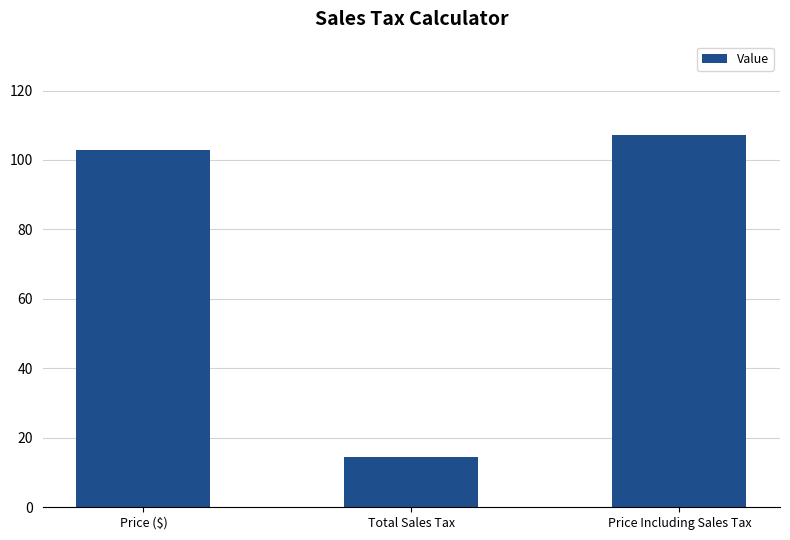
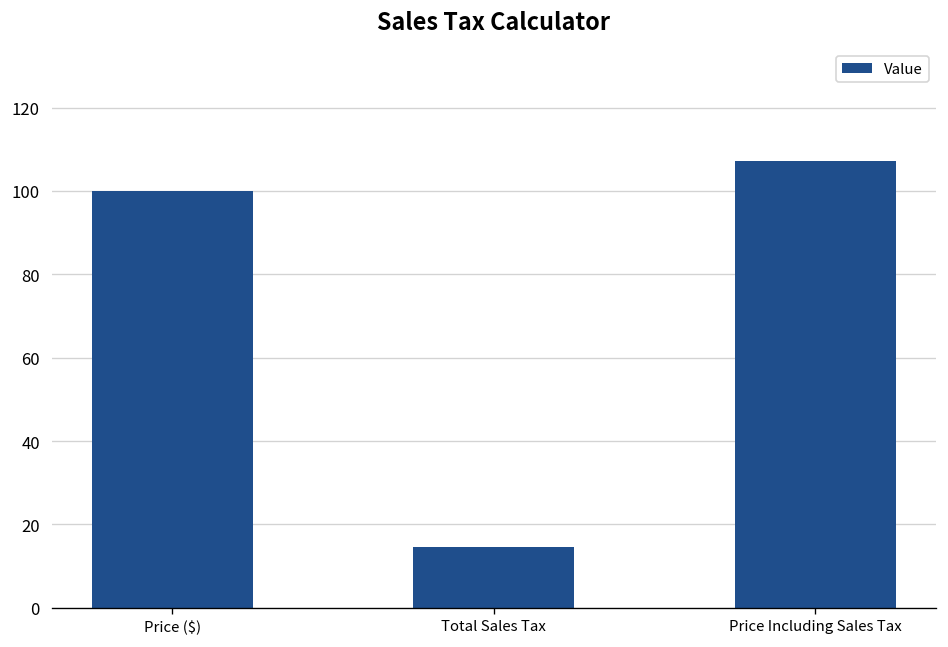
Price ($): 103 -> 100
